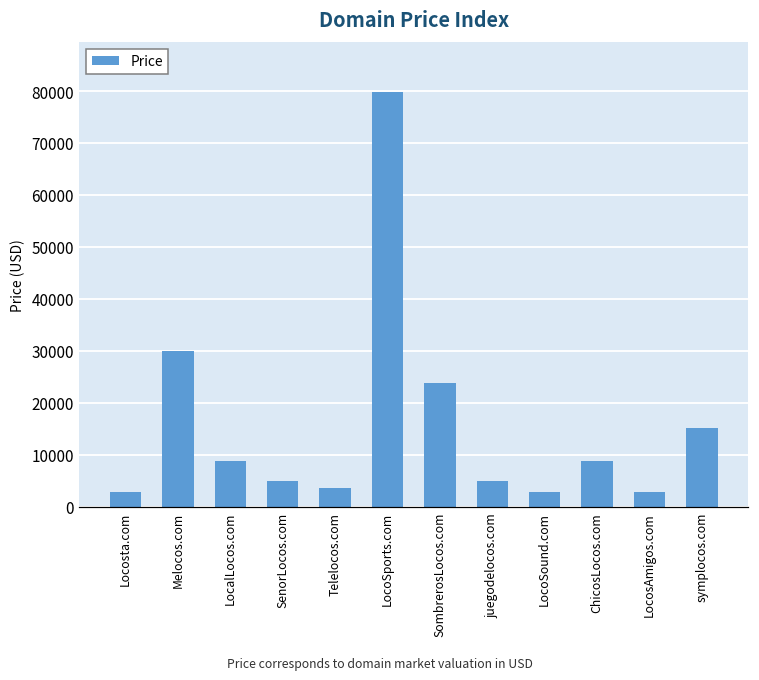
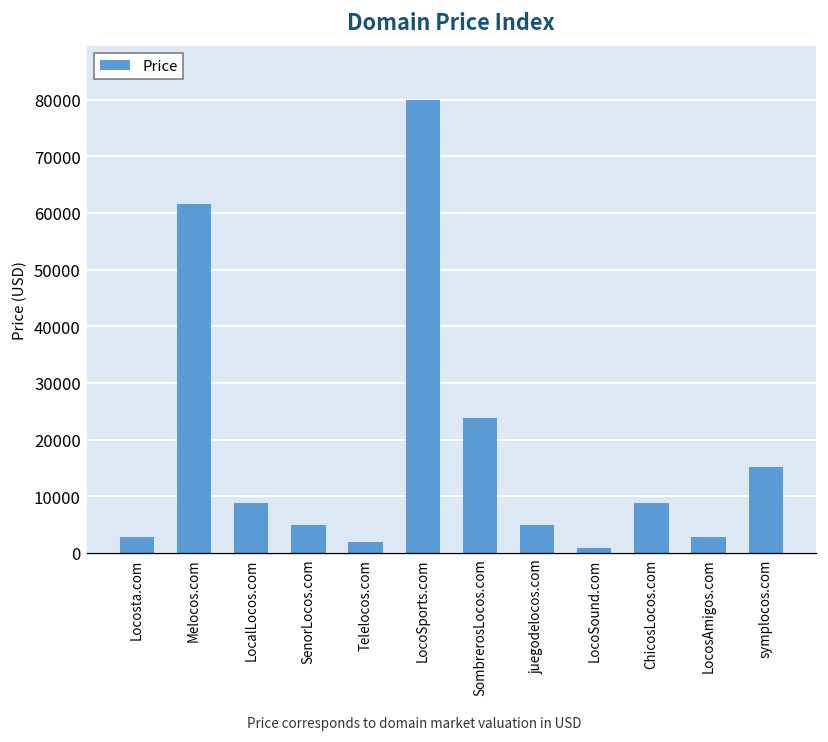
Melocos.com: 30000 -> 62000
Telelocos.com: 4000 -> 2000
LocoSound.com: 3000 -> 1000
